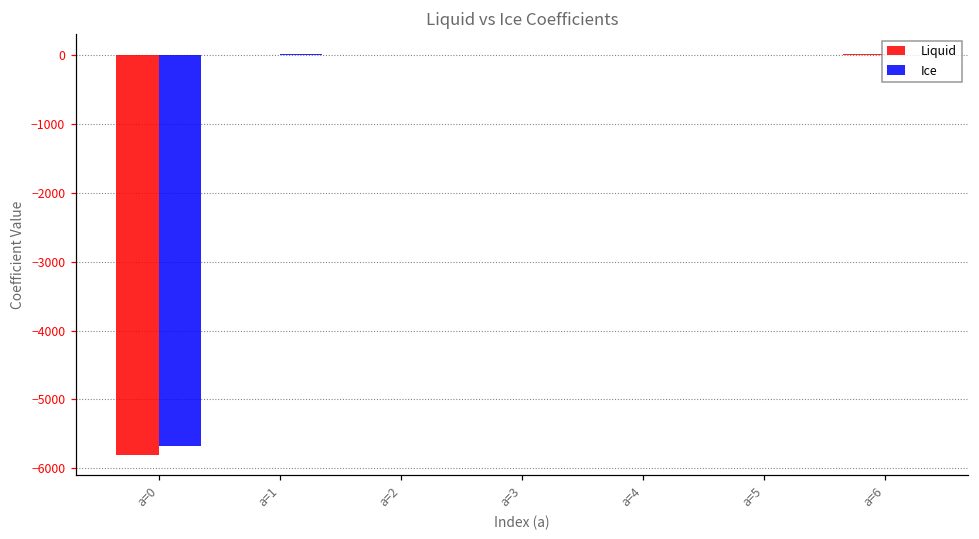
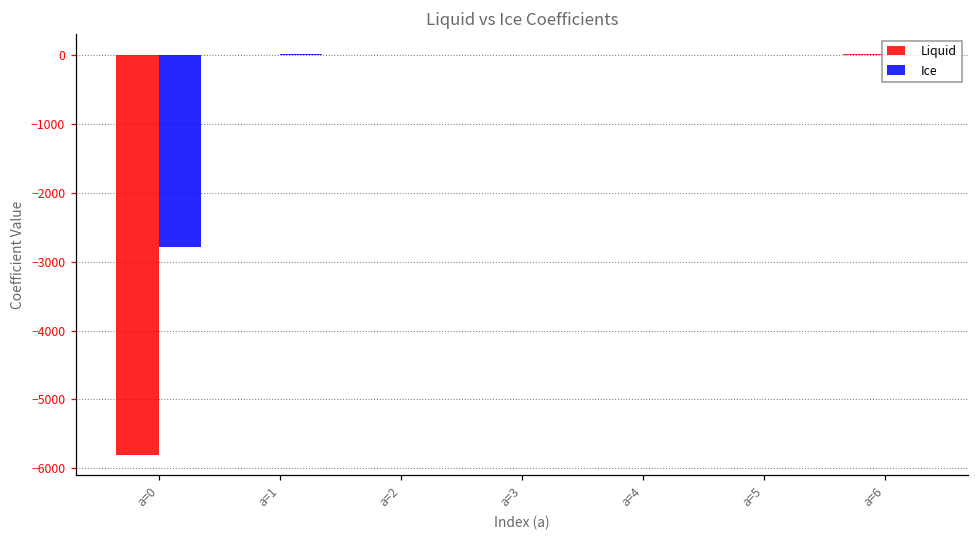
Ice, a=0: -5700 -> -2800
